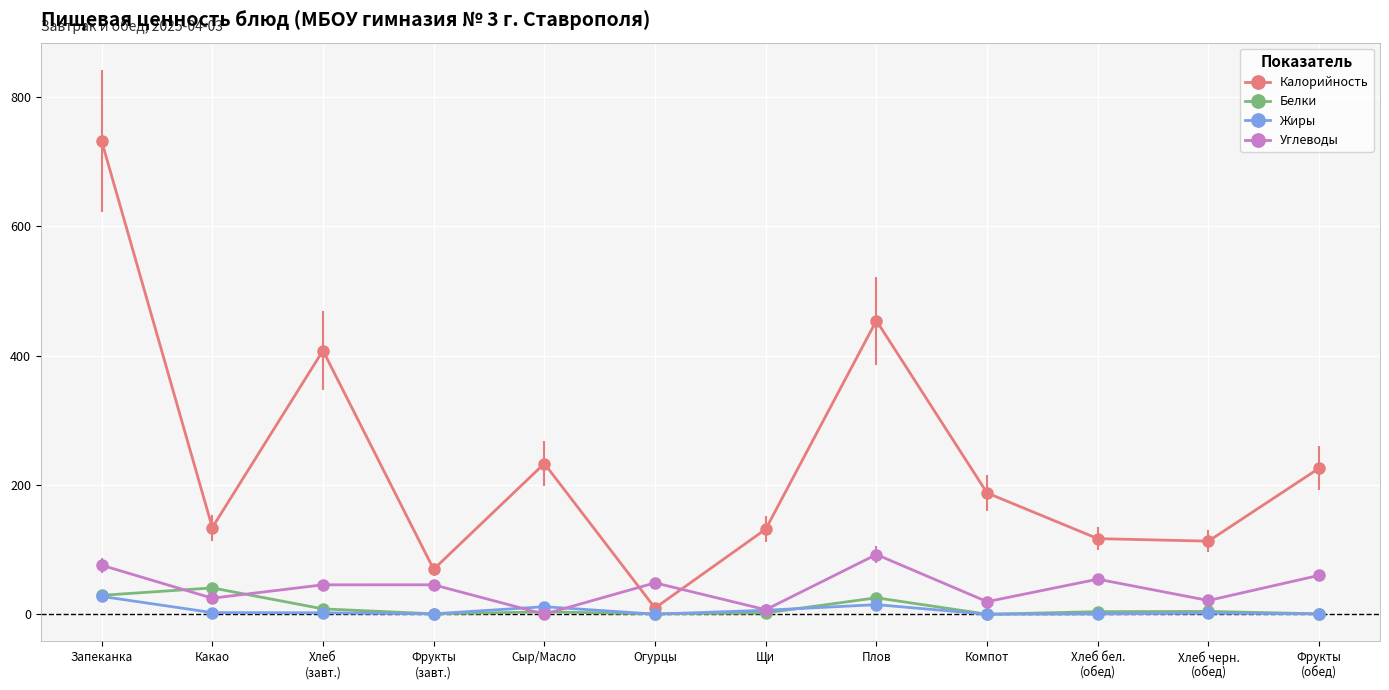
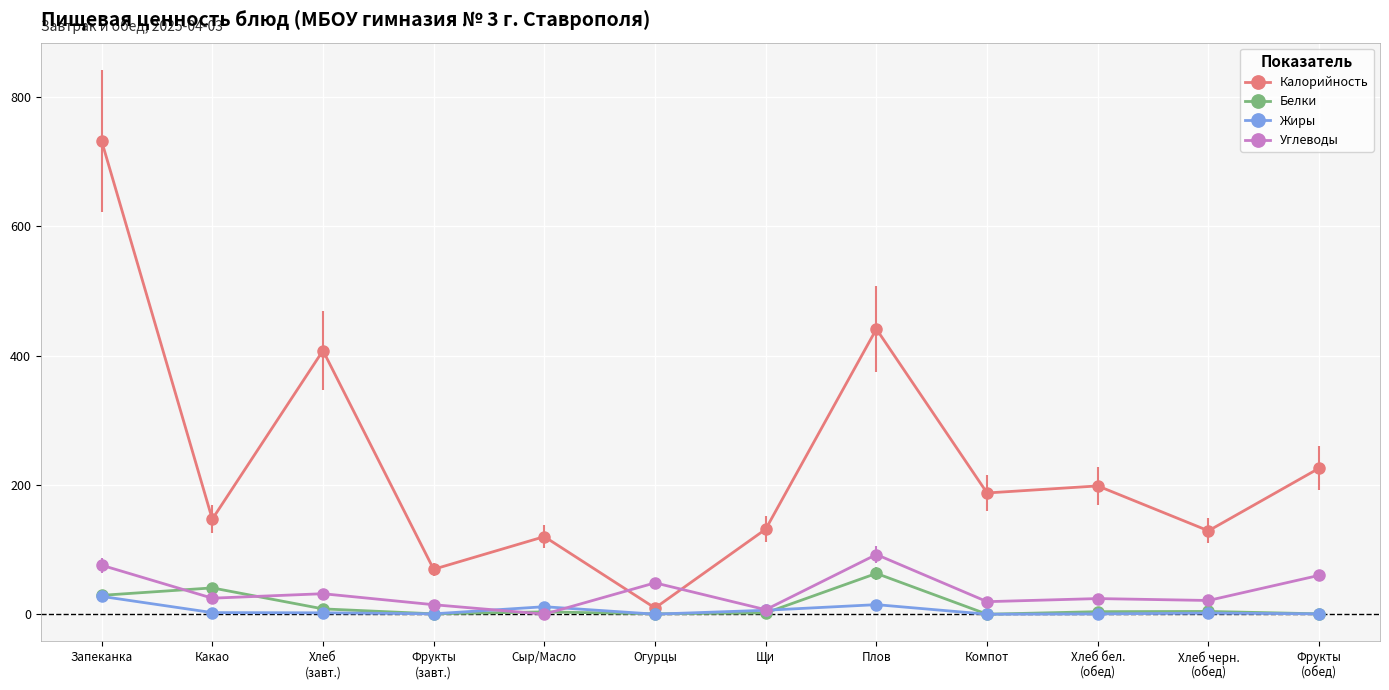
Калорийность, Какао: 130 -> 150
Углеводы, Хлеб (завт.): 50 -> 30
Углеводы, Фрукты (завт.): 50 -> 10
Калорийность, Сыр/Масло: 230 -> 120
Калорийность, Плов: 450 -> 440
Белки, Плов: 30 -> 60
Калорийность, Хлеб бел. (обед): 120 -> 200
Углеводы, Хлеб бел. (обед): 50 -> 20
Калорийность, Хлеб черн. (обед): 110 -> 130
